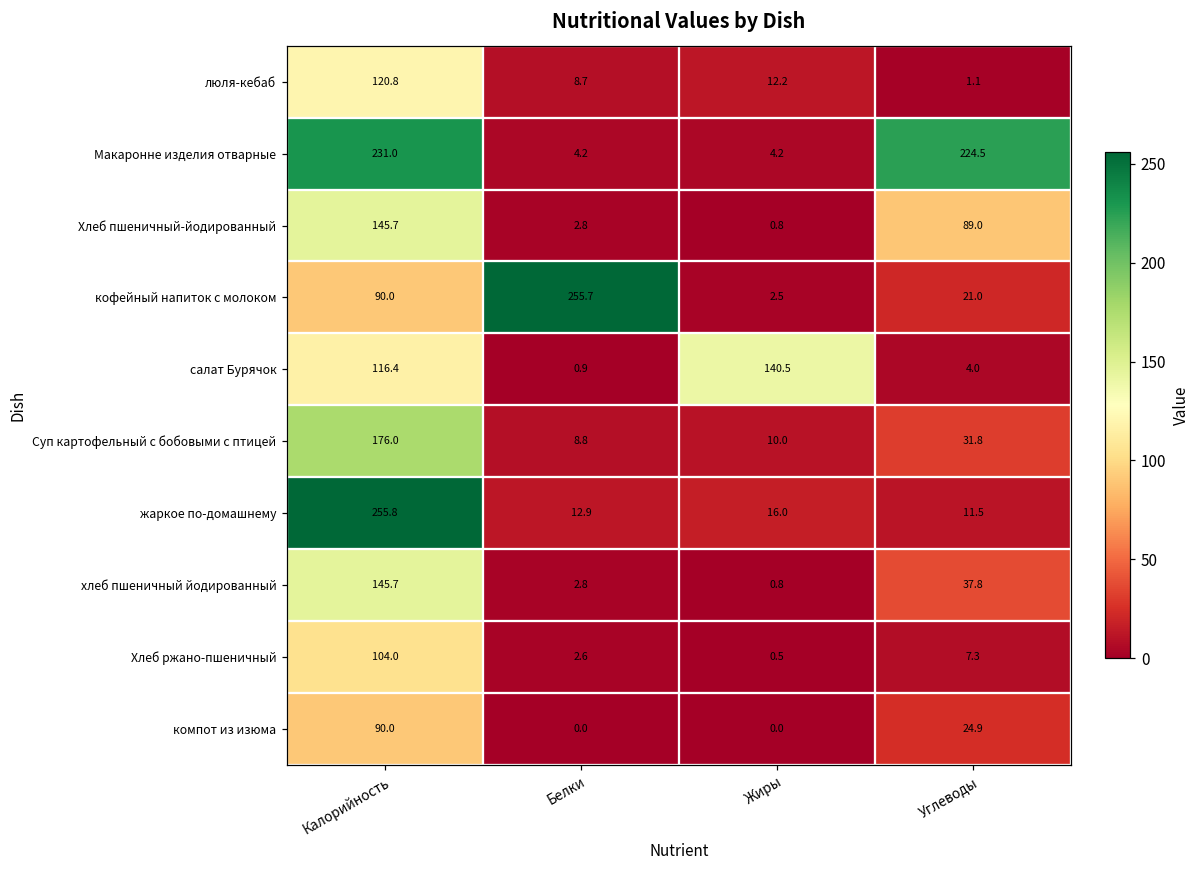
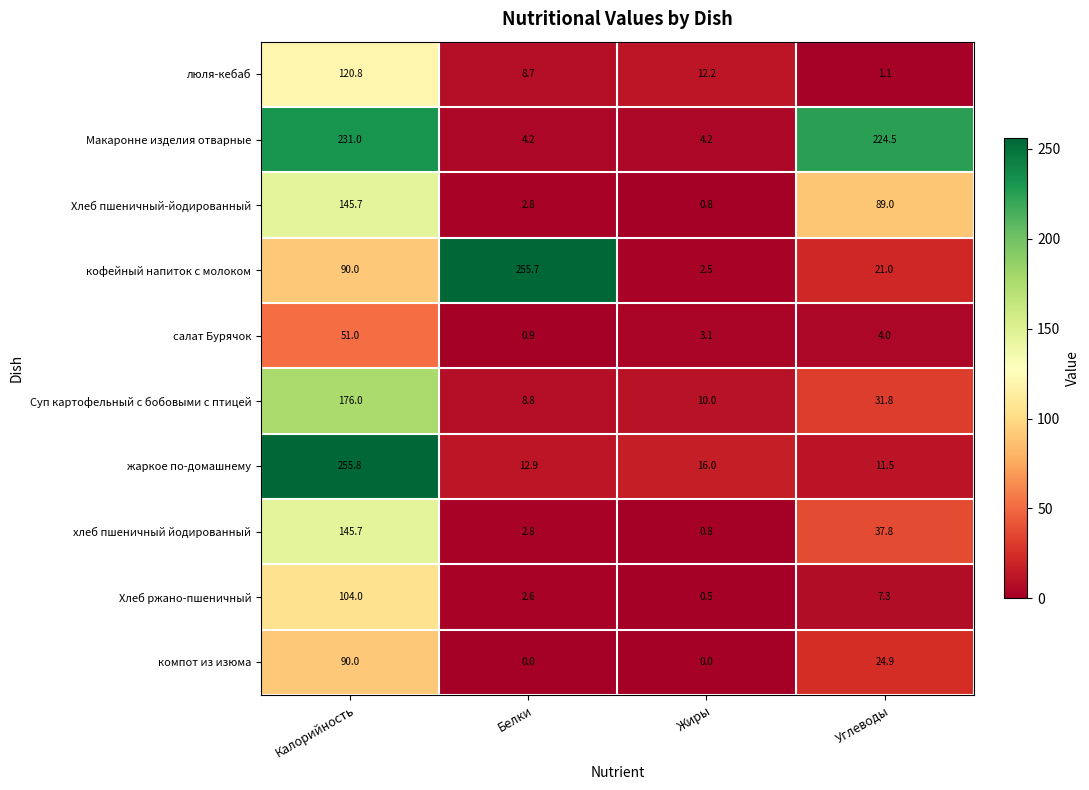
салат Бурячок, Калорийность: 116.4 -> 51.0
салат Бурячок, Жиры: 140.5 -> 3.1
